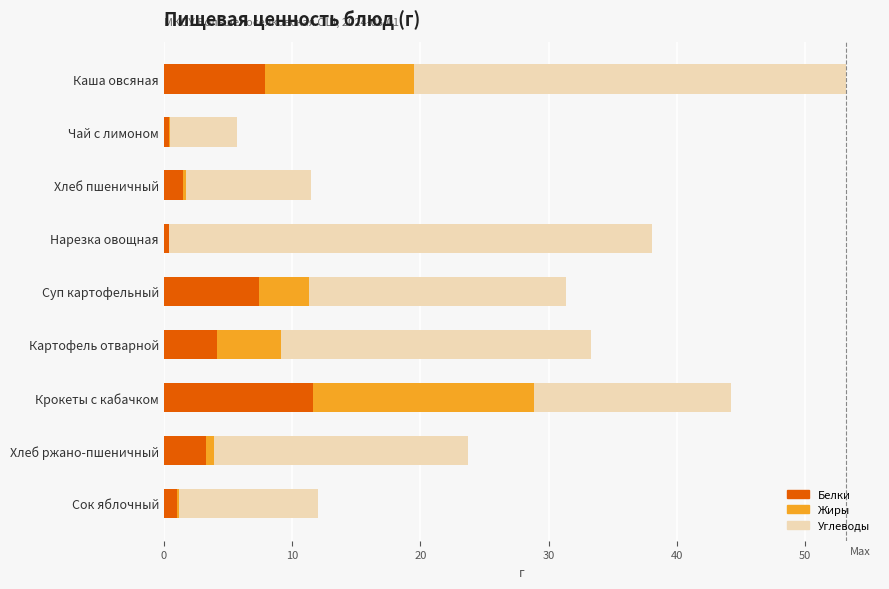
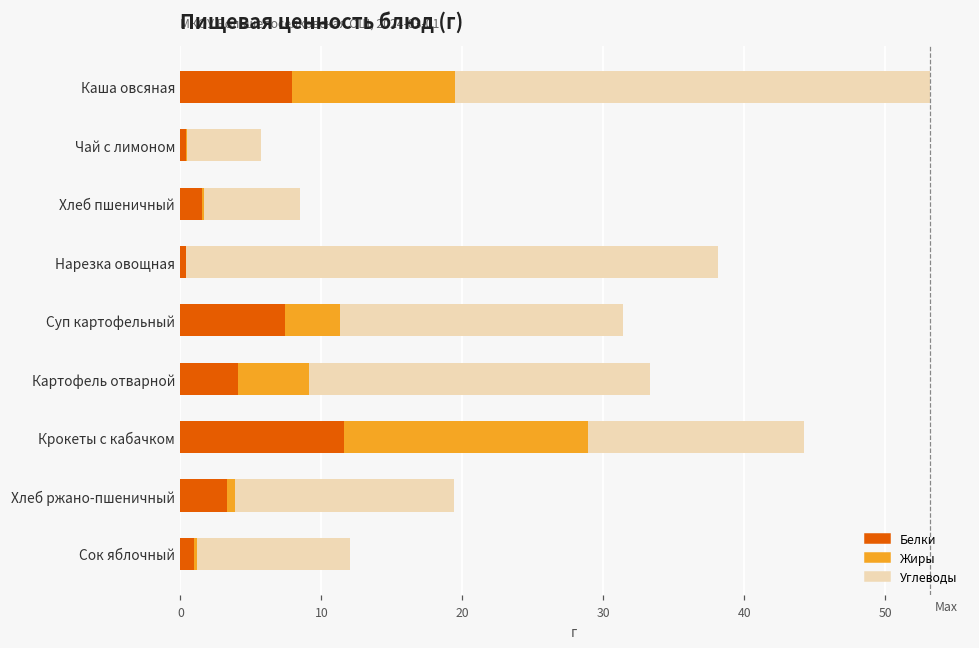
Углеводы, Хлеб пшеничный: 9.8 -> 6.8
Углеводы, Хлеб ржано-пшеничный: 19.8 -> 15.5
